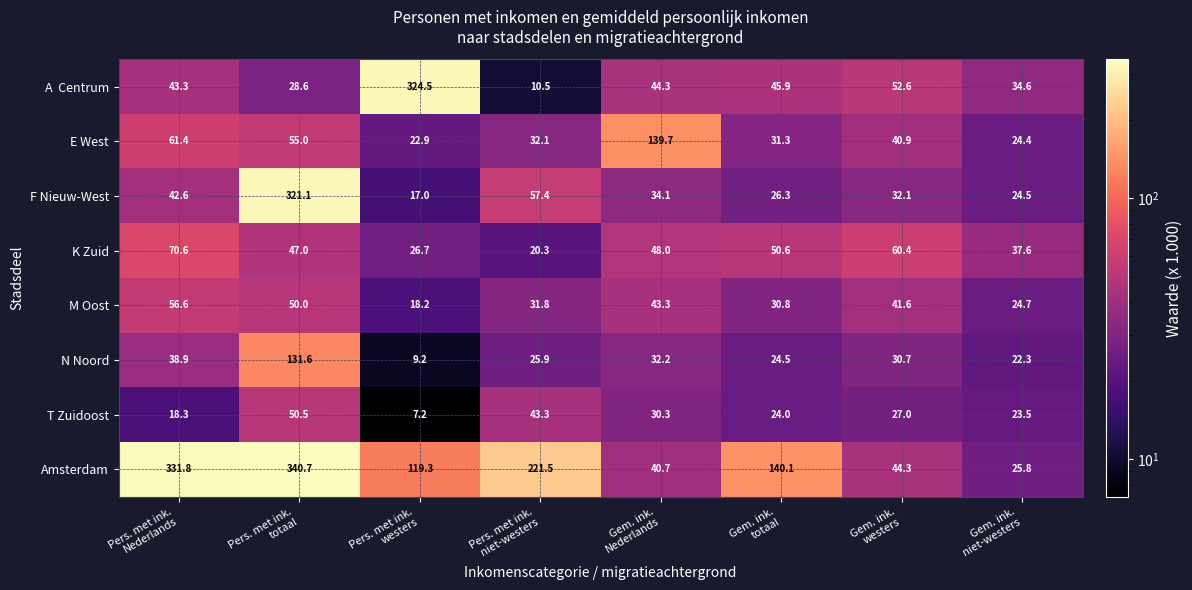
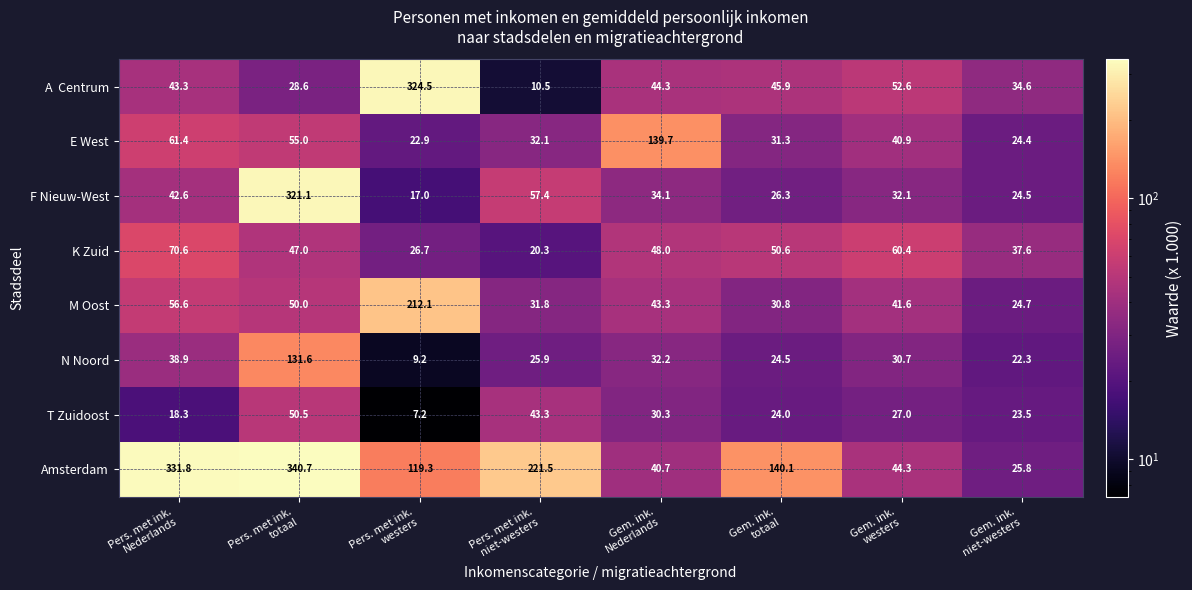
M Oost, Pers. met ink. westers: 18.2 -> 212.1
